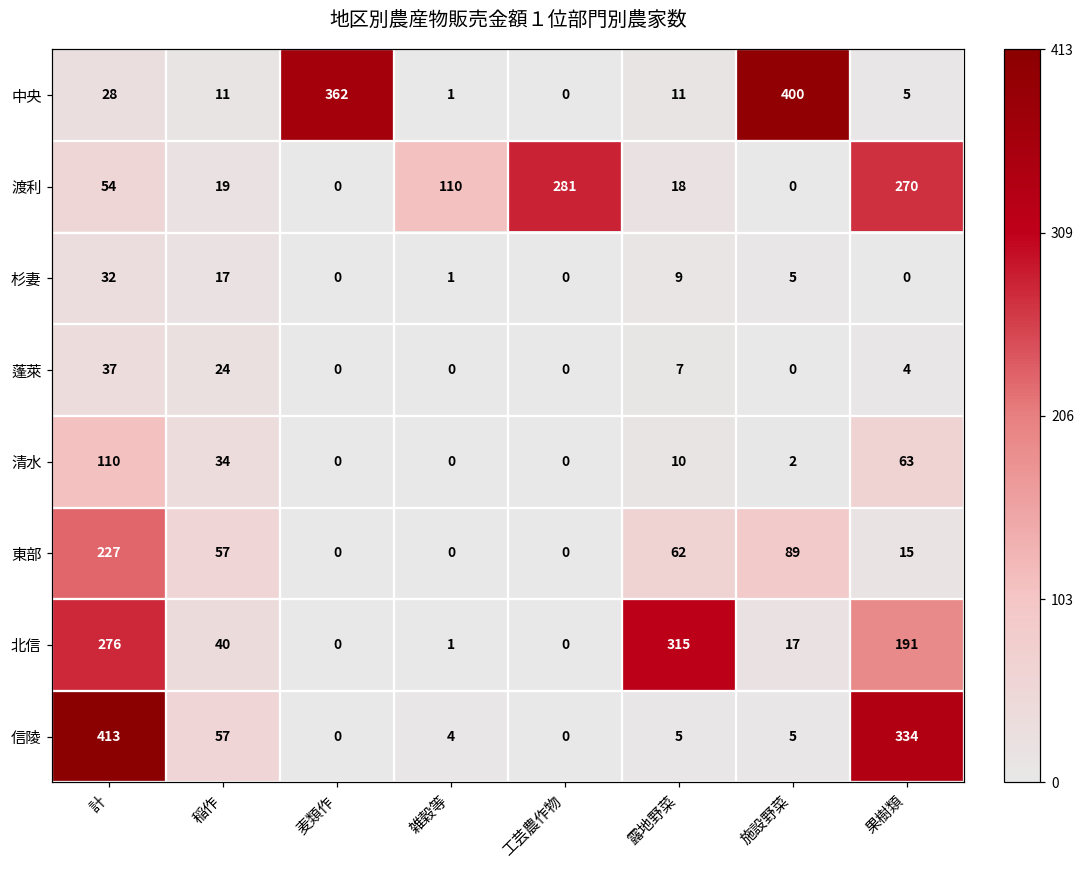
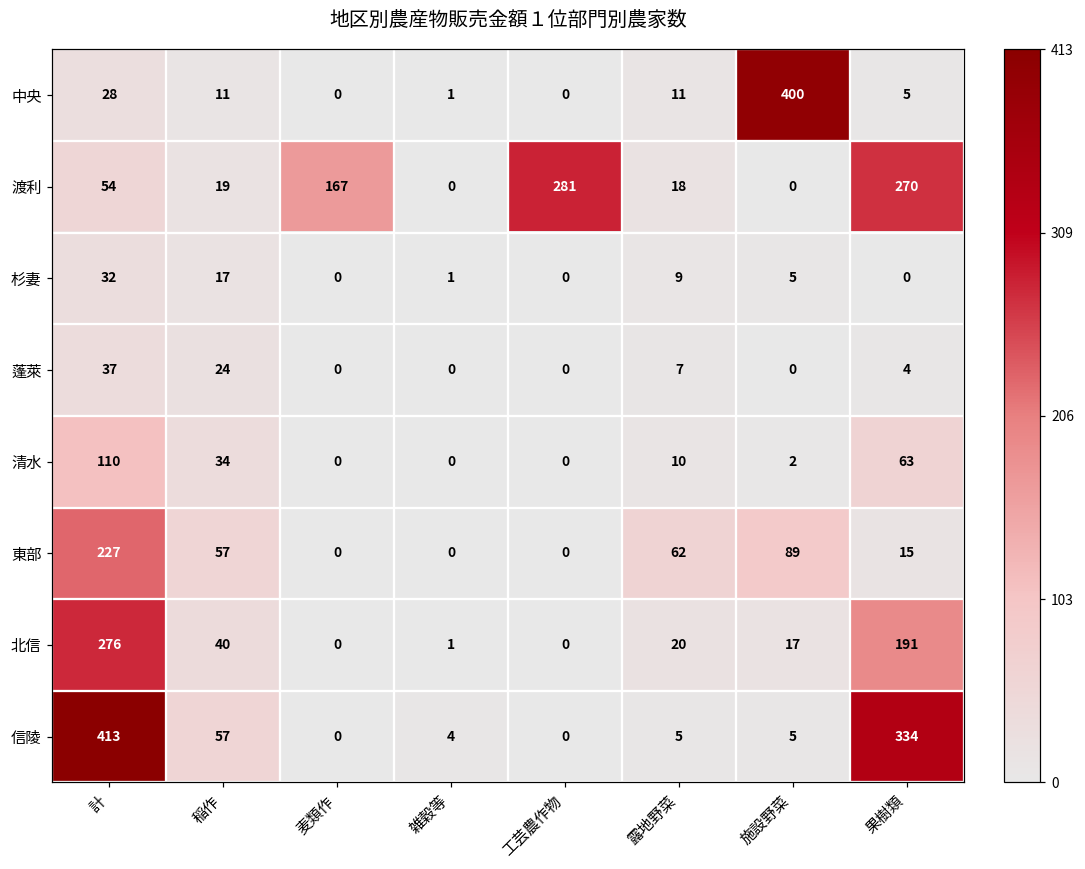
中央, 麦類作: 362 -> 0
渡利, 麦類作: 0 -> 167
渡利, 雑穀等: 110 -> 0
北信, 露地野菜: 315 -> 20
